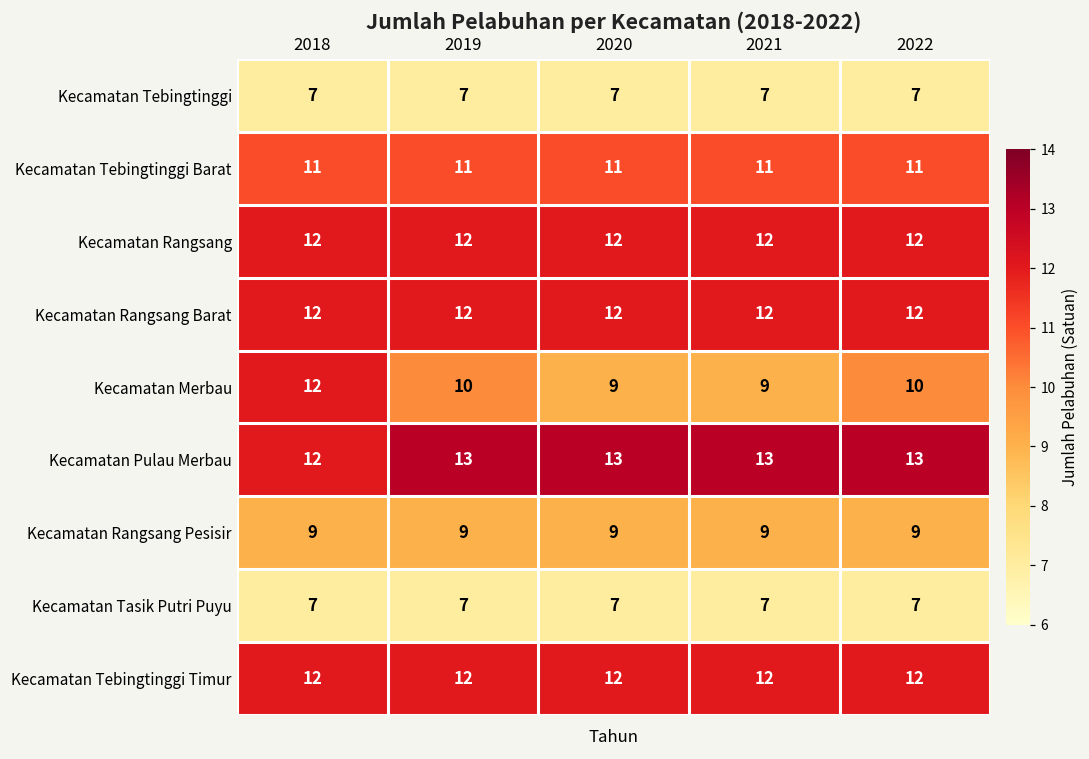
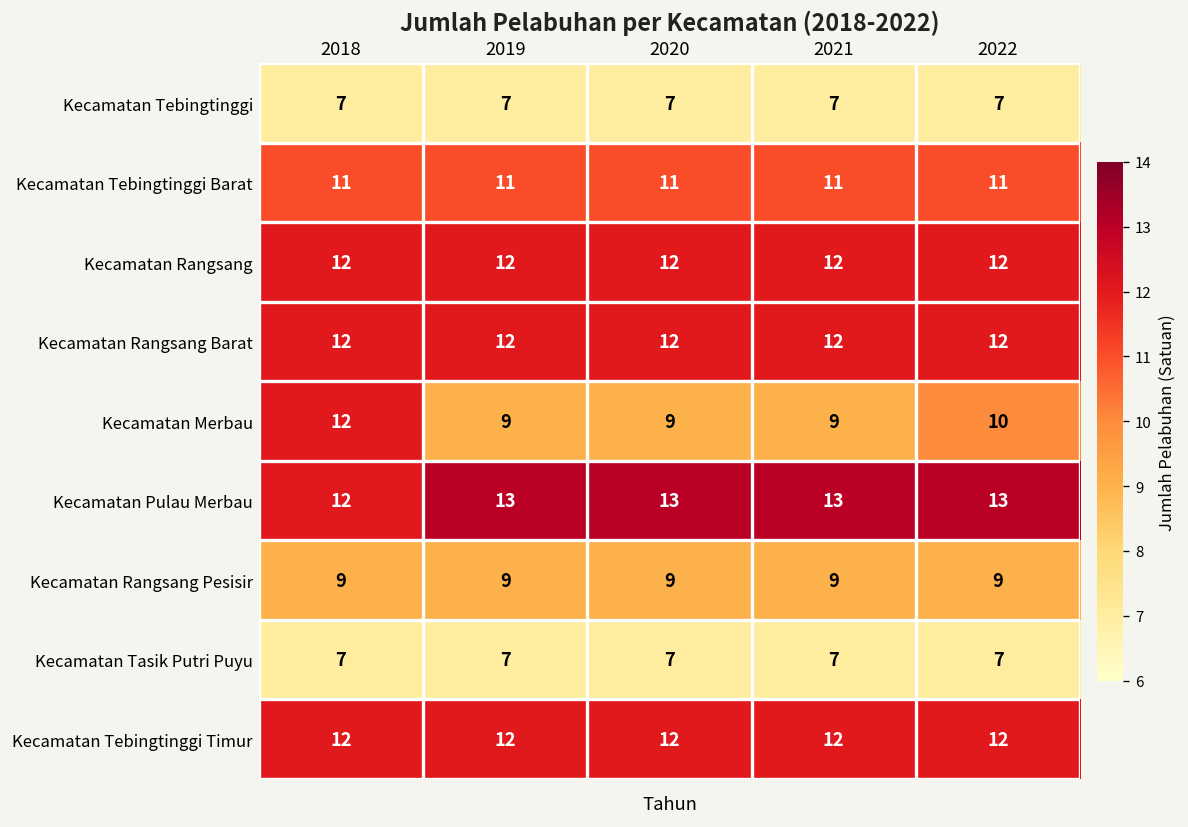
Kecamatan Merbau, 2019: 10 -> 9
